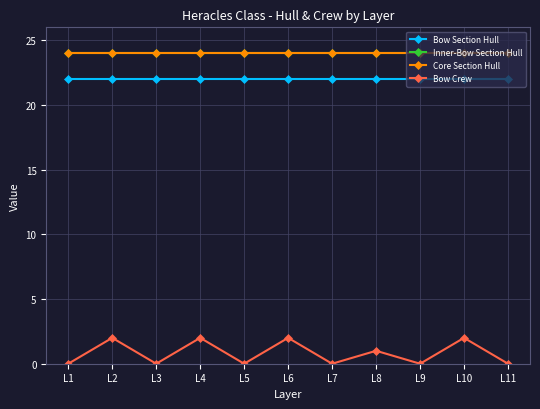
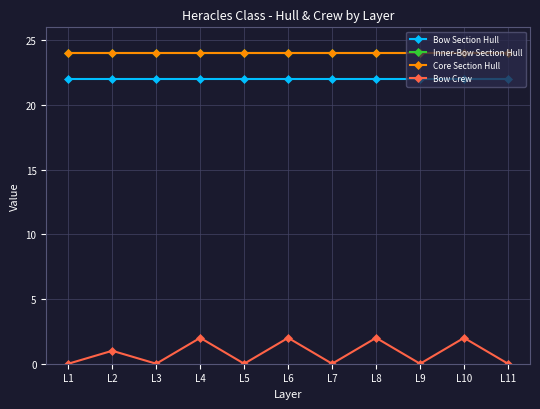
Bow Crew, L2: 2 -> 1
Bow Crew, L8: 1 -> 2
